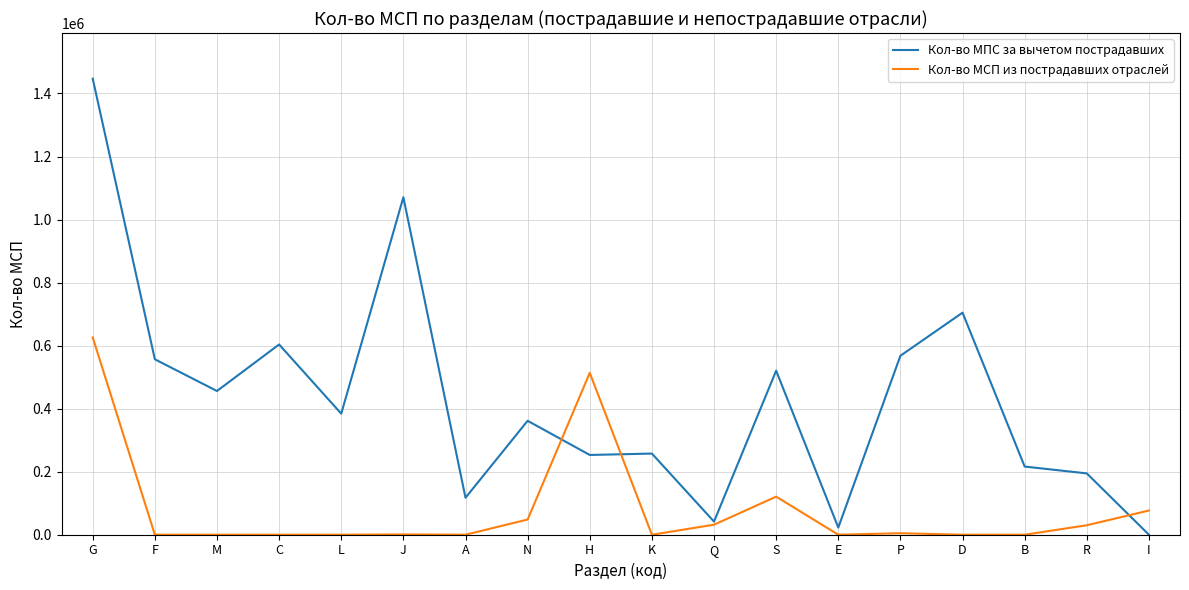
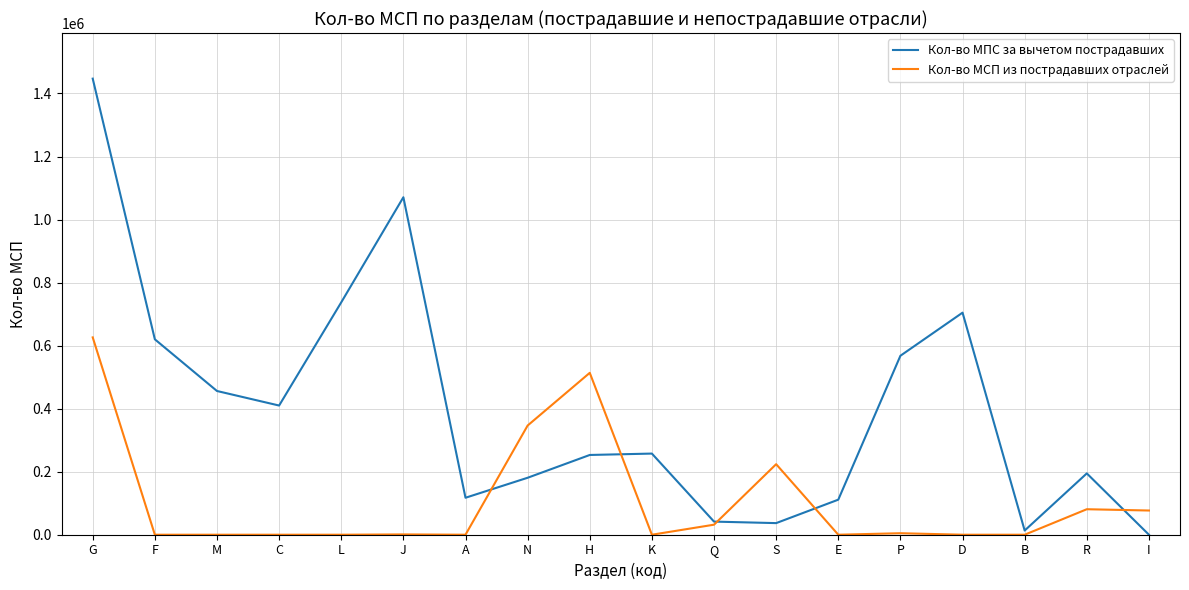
Кол-во МПС за вычетом пострадавших, F: 560000 -> 620000
Кол-во МПС за вычетом пострадавших, C: 600000 -> 410000
Кол-во МПС за вычетом пострадавших, L: 380000 -> 740000
Кол-во МПС за вычетом пострадавших, N: 360000 -> 180000
Кол-во МСП из пострадавших отраслей, N: 50000 -> 350000
Кол-во МПС за вычетом пострадавших, S: 520000 -> 40000
Кол-во МСП из пострадавших отраслей, S: 120000 -> 220000
Кол-во МПС за вычетом пострадавших, E: 20000 -> 110000
Кол-во МПС за вычетом пострадавших, B: 220000 -> 10000
Кол-во МСП из пострадавших отраслей, R: 30000 -> 80000
